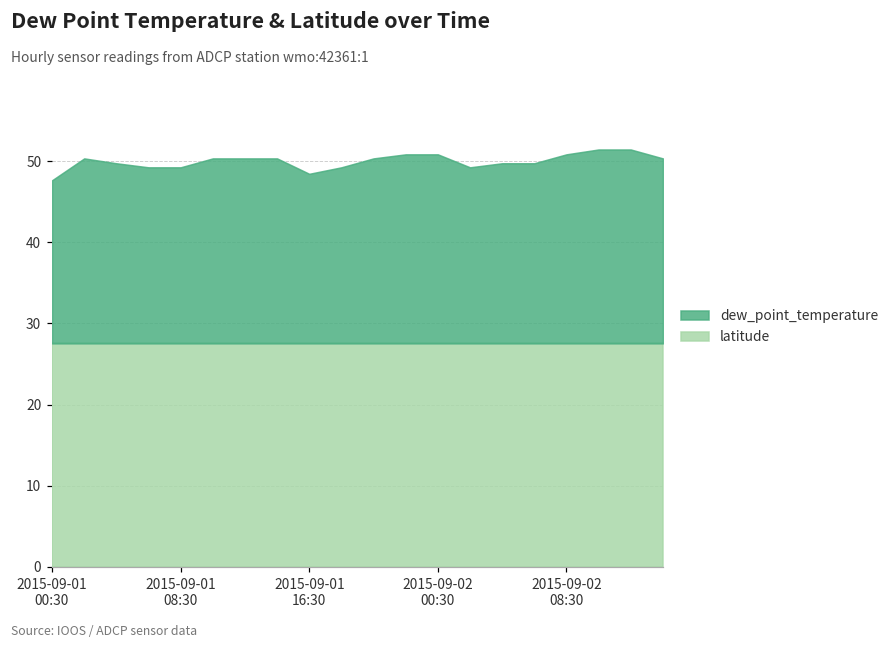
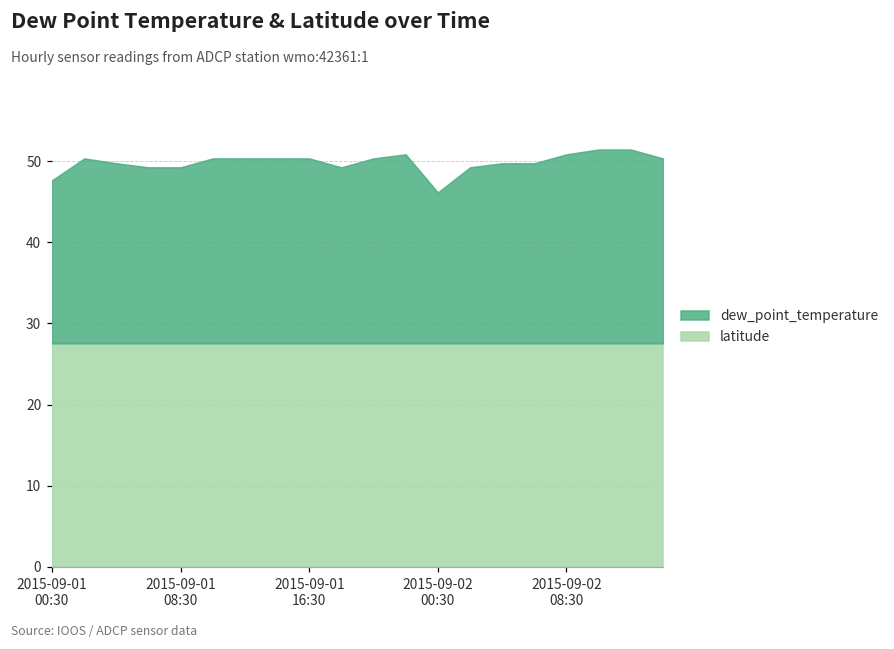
dew_point_temperature, 2015-09-01 16:30: 21 -> 23
dew_point_temperature, 2015-09-02 00:30: 23 -> 19
